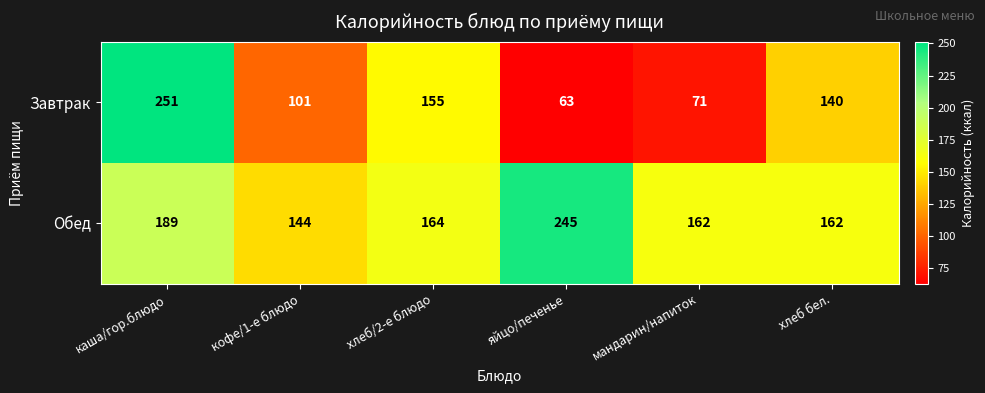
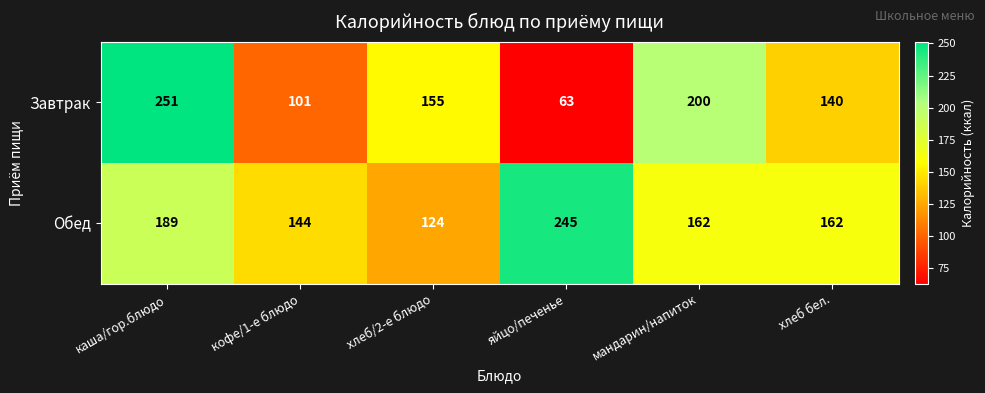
Завтрак, мандарин/напиток: 71 -> 200
Обед, хлеб/2-е блюдо: 164 -> 124
